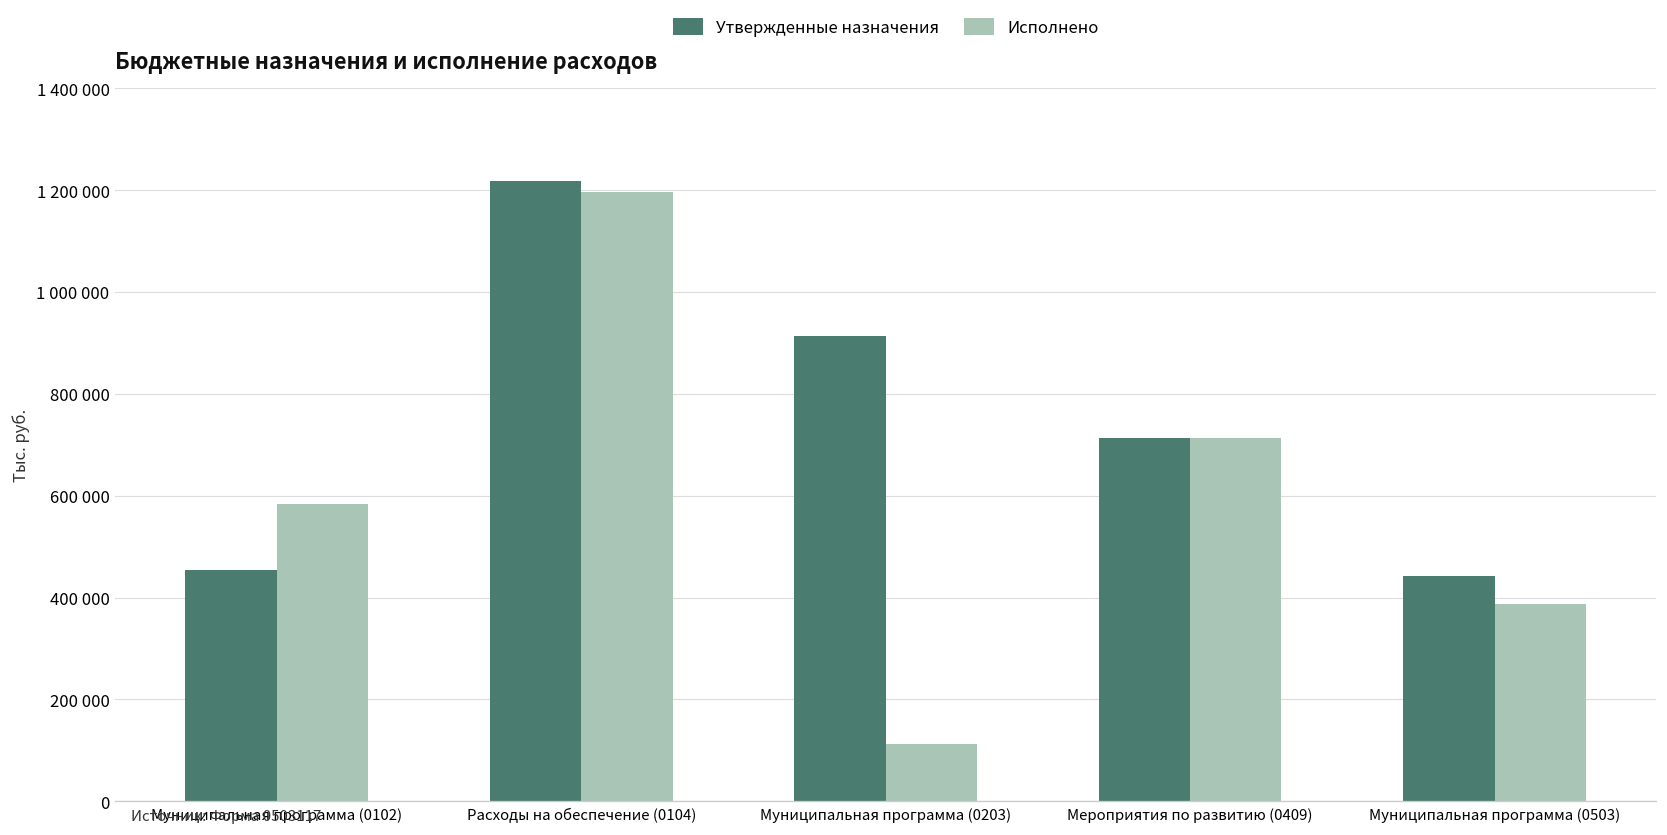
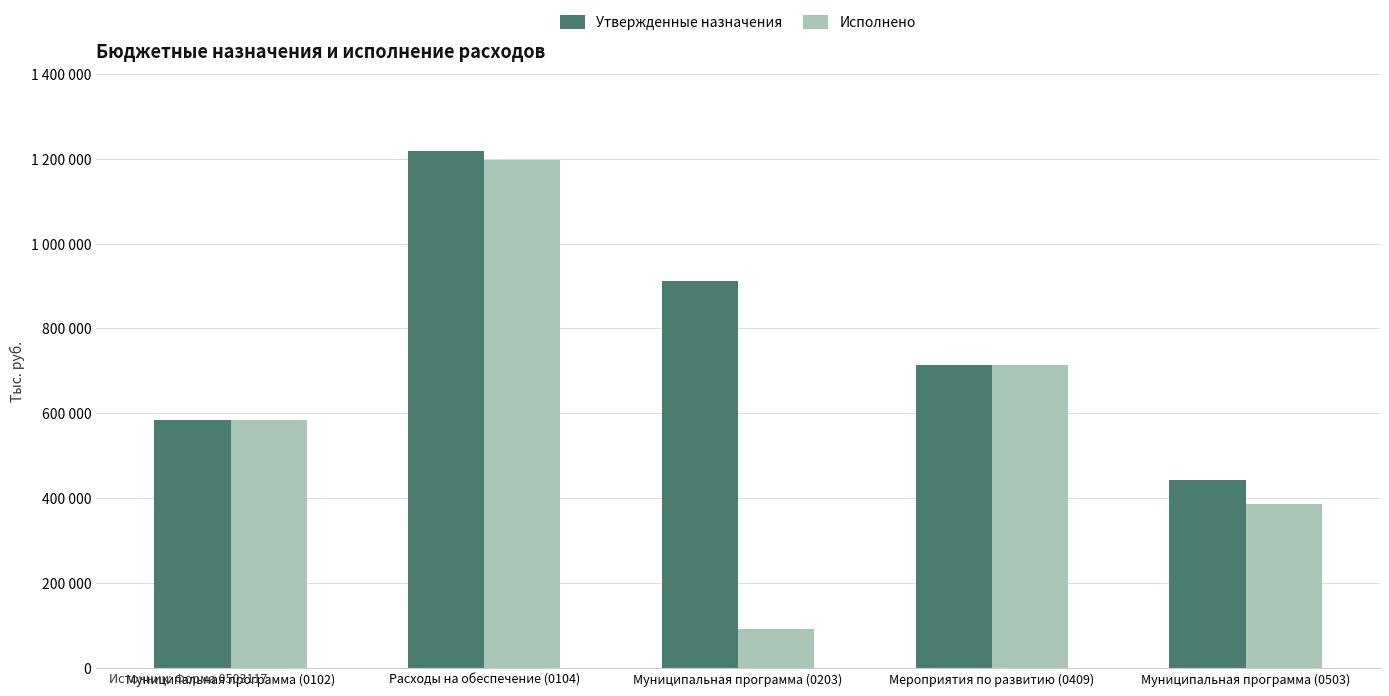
Утвержденные назначения, Муниципальная программа (0102): 450000 -> 580000
Исполнено, Муниципальная программа (0203): 110000 -> 90000
